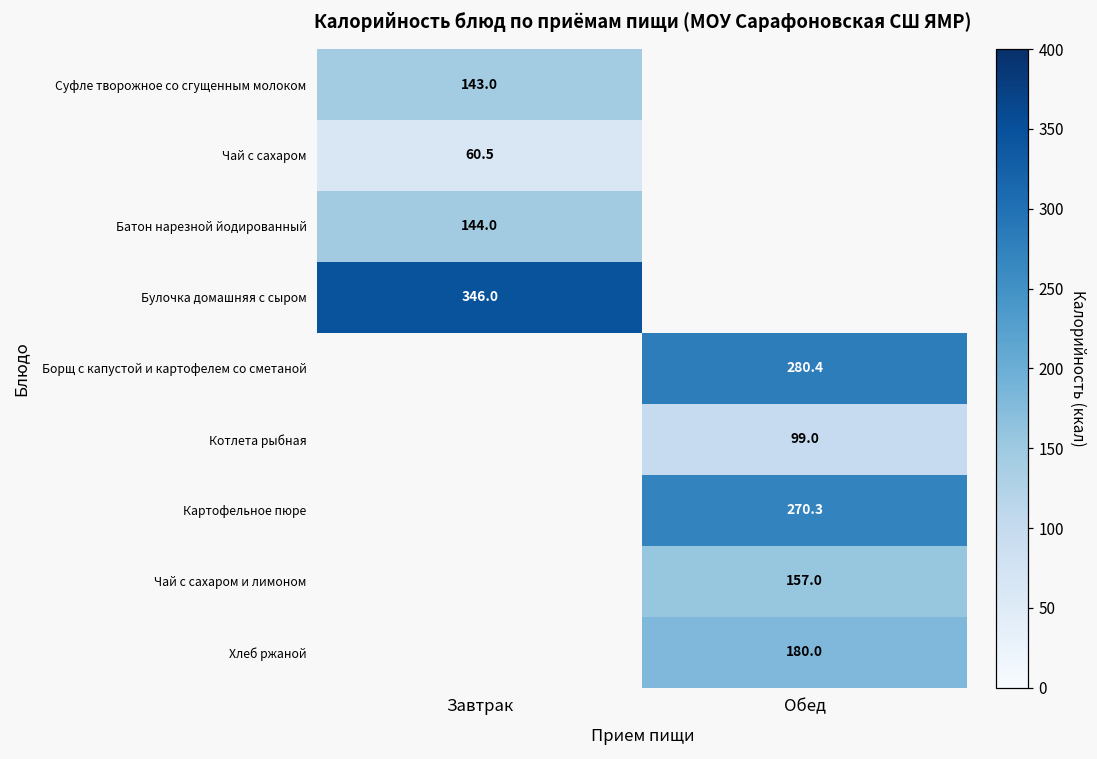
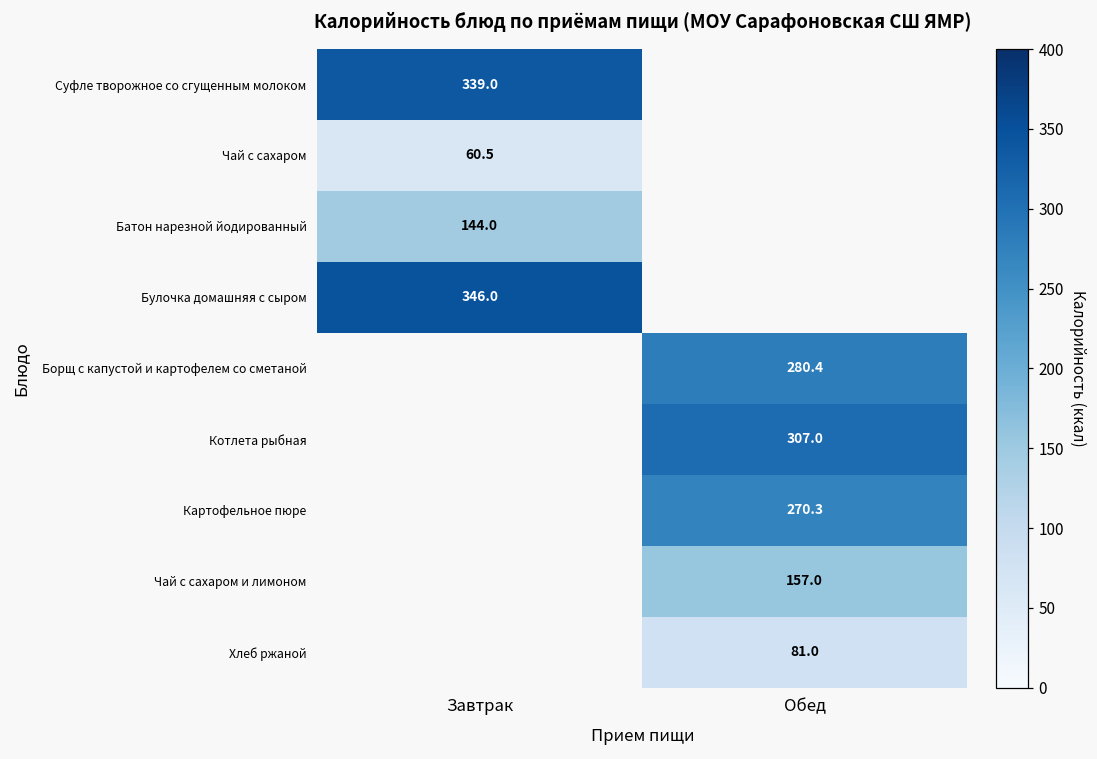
Суфле творожное со сгущенным молоком, Завтрак: 143.0 -> 339.0
Котлета рыбная, Обед: 99.0 -> 307.0
Хлеб ржаной, Обед: 180.0 -> 81.0
